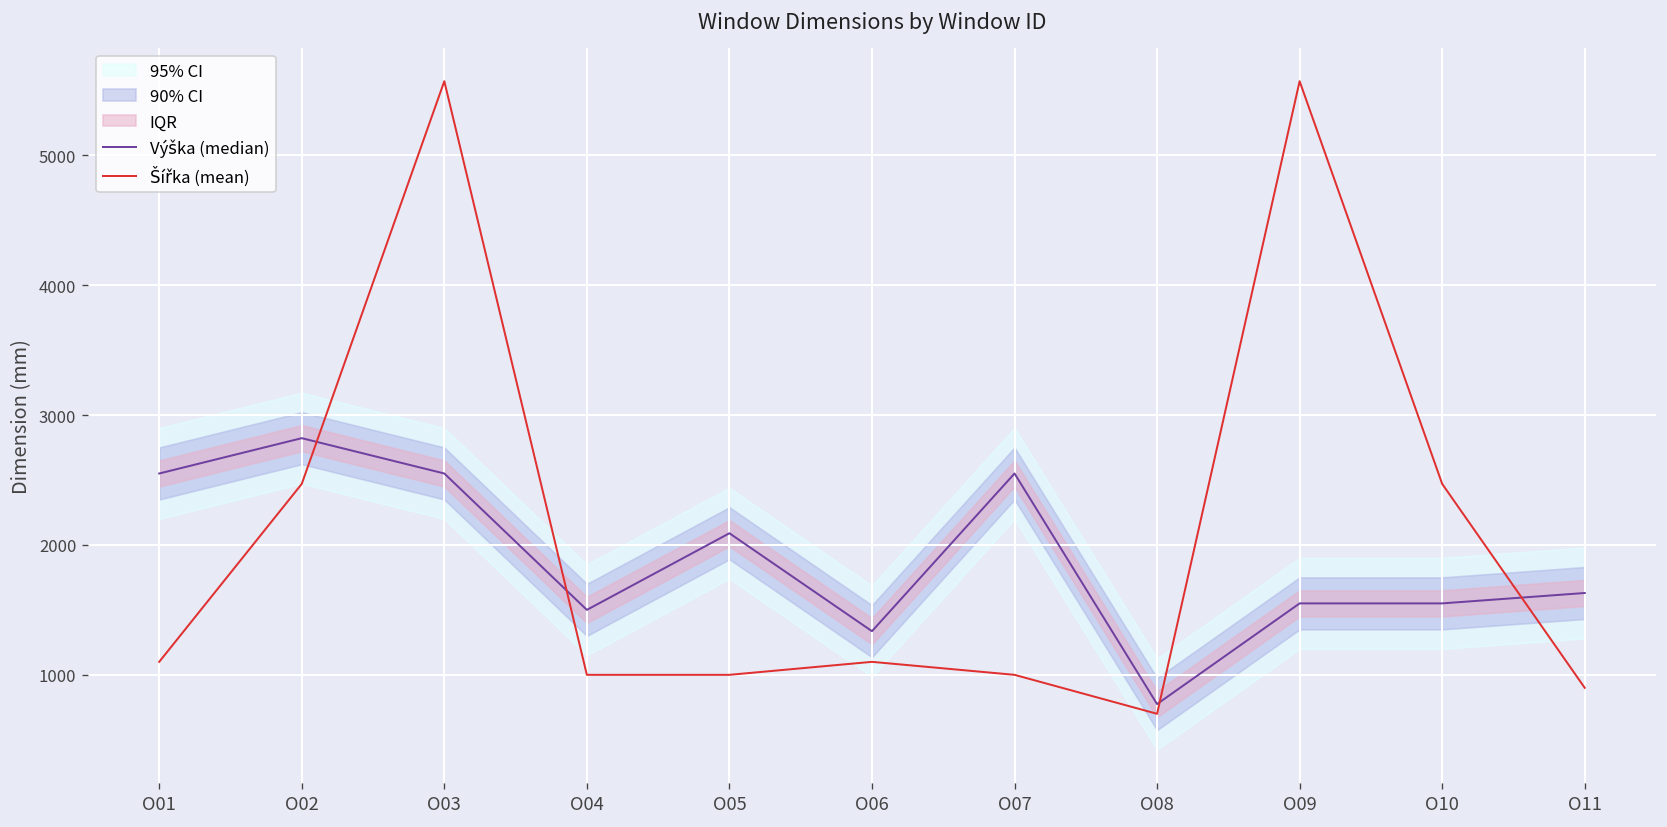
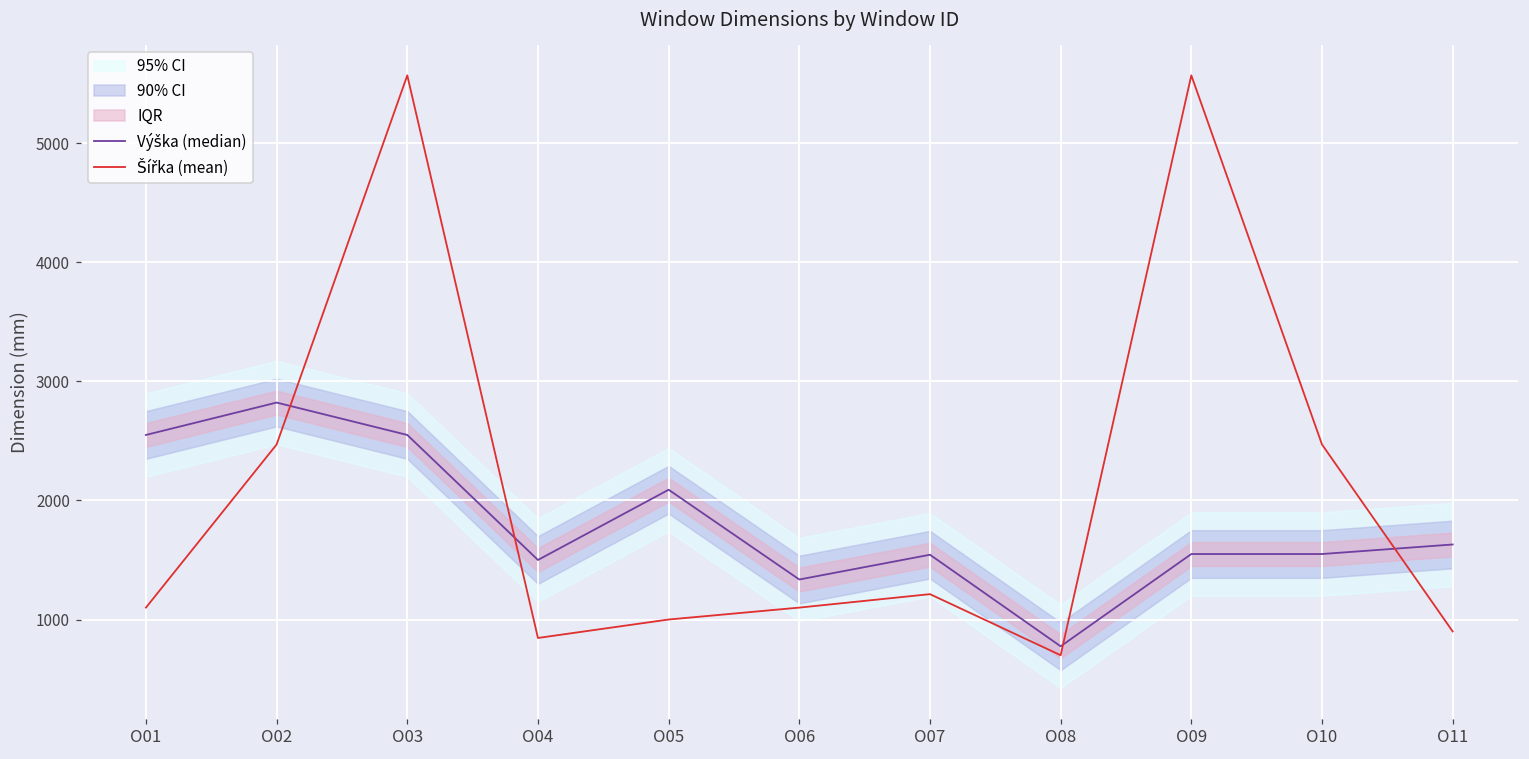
Šířka (mean), O04: 1000 -> 850
Výška (median), O07: 2550 -> 1540
Šířka (mean), O07: 1000 -> 1210
